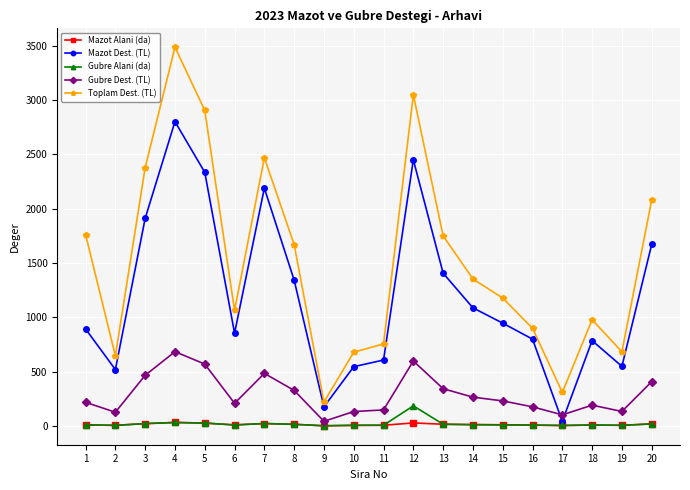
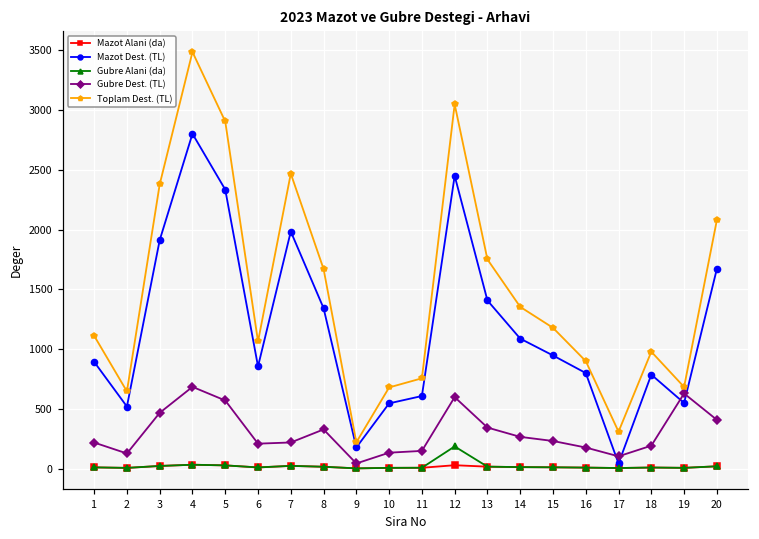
Toplam Dest. (TL), 1: 1760 -> 1110
Mazot Dest. (TL), 7: 2190 -> 1980
Gubre Dest. (TL), 7: 480 -> 220
Gubre Dest. (TL), 19: 130 -> 630
